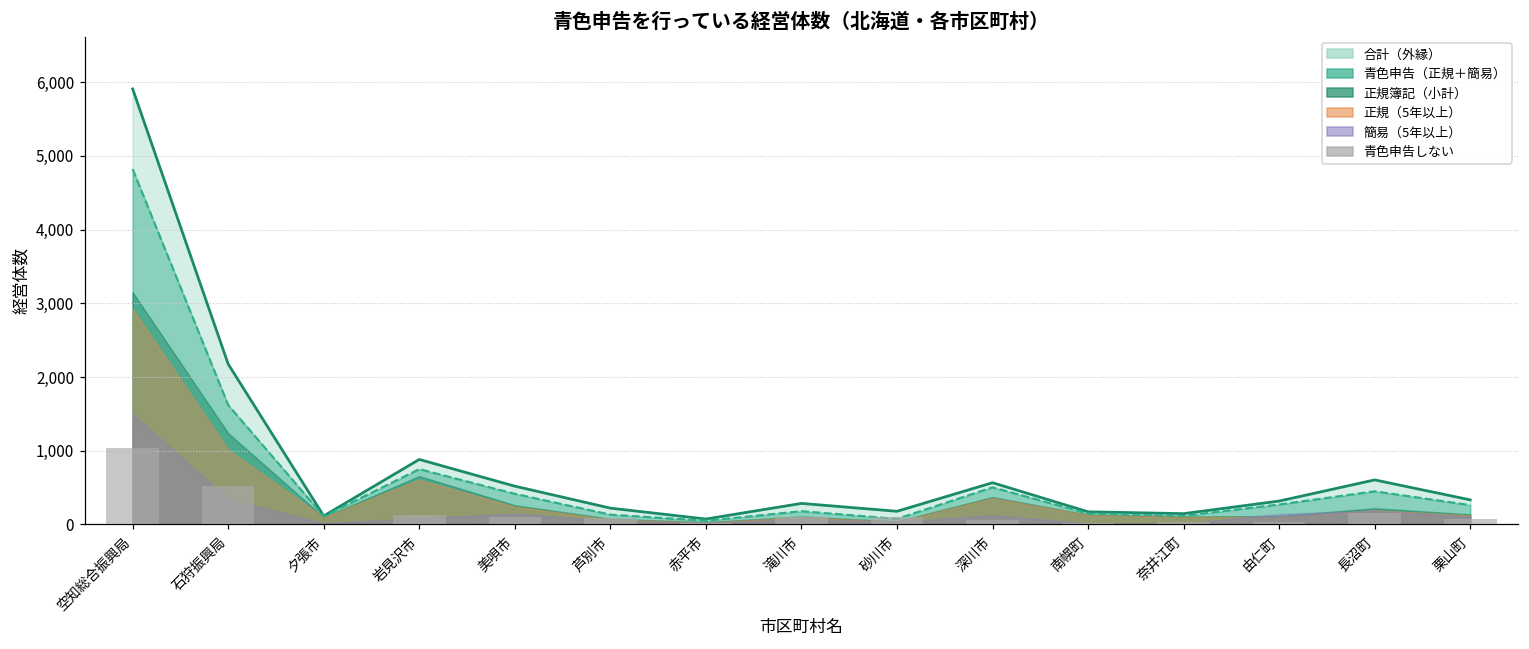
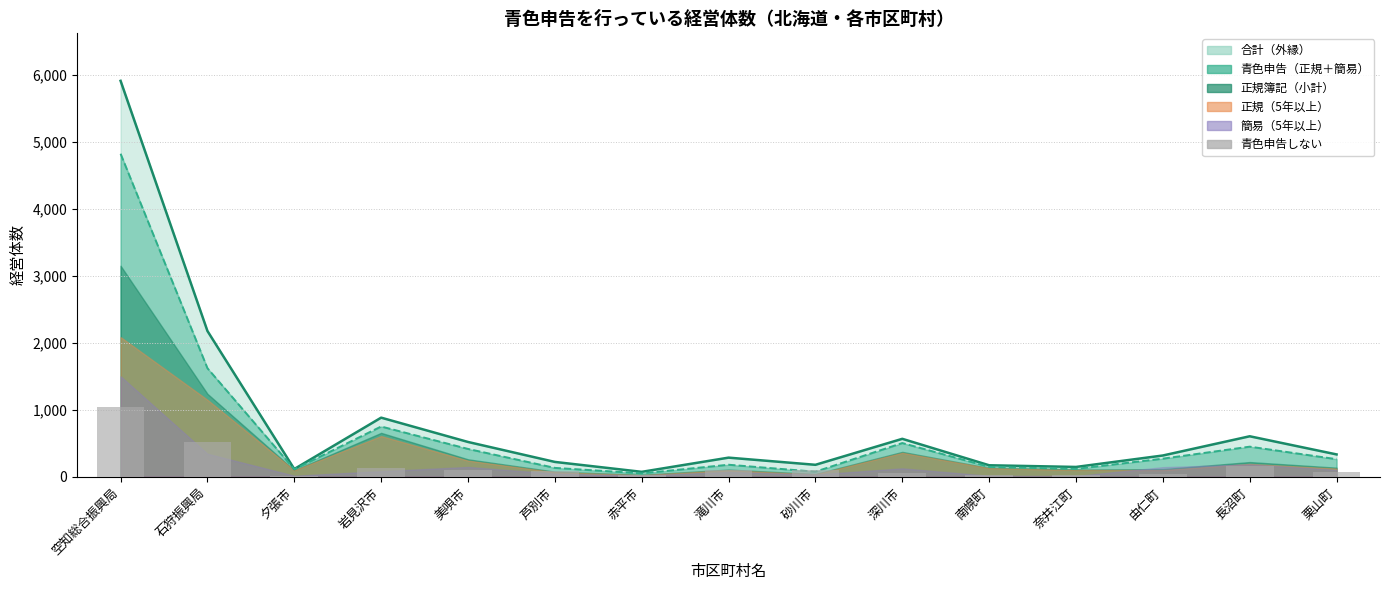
正規（5年以上）, 空知総合振興局: 2,900 -> 2,100
正規（5年以上）, 石狩振興局: 1,000 -> 1,100
